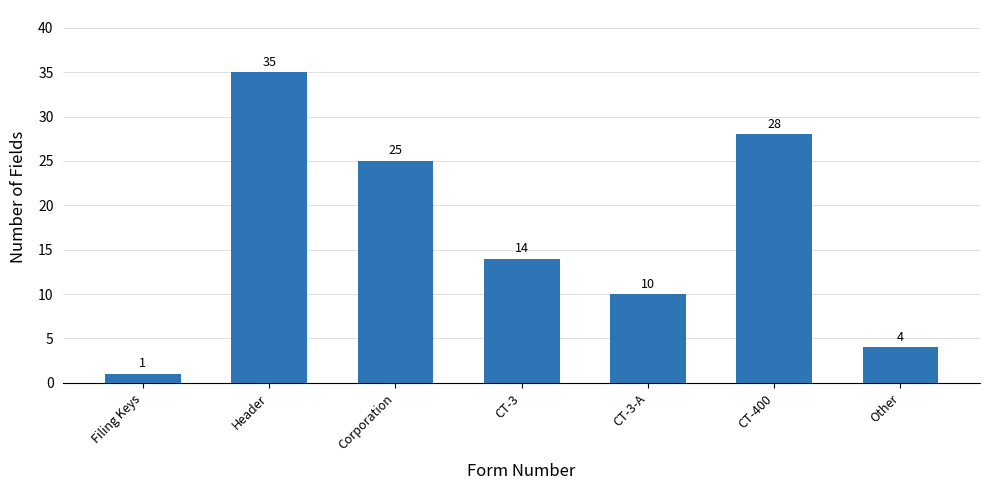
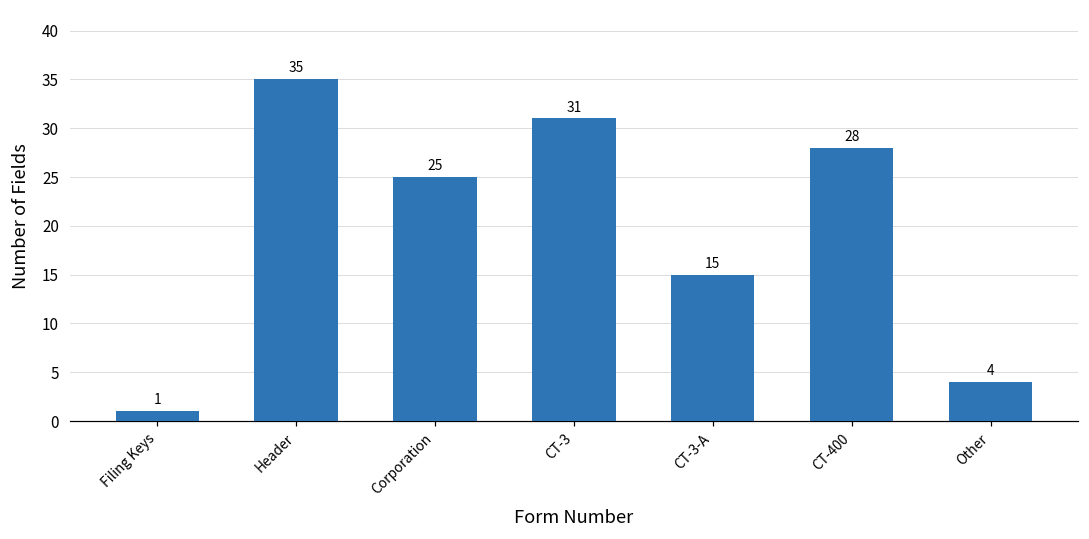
CT-3: 14 -> 31
CT-3-A: 10 -> 15
